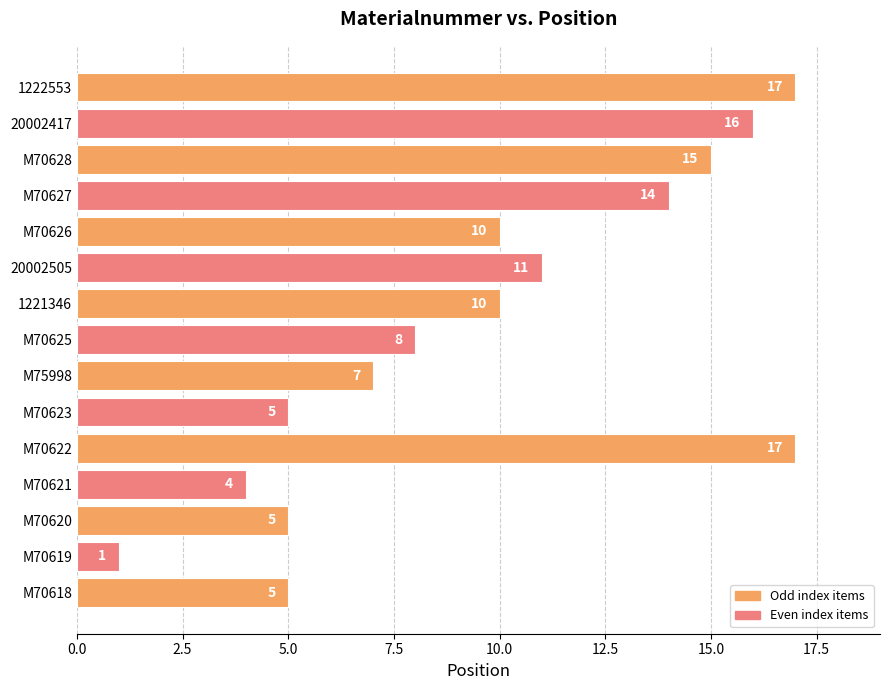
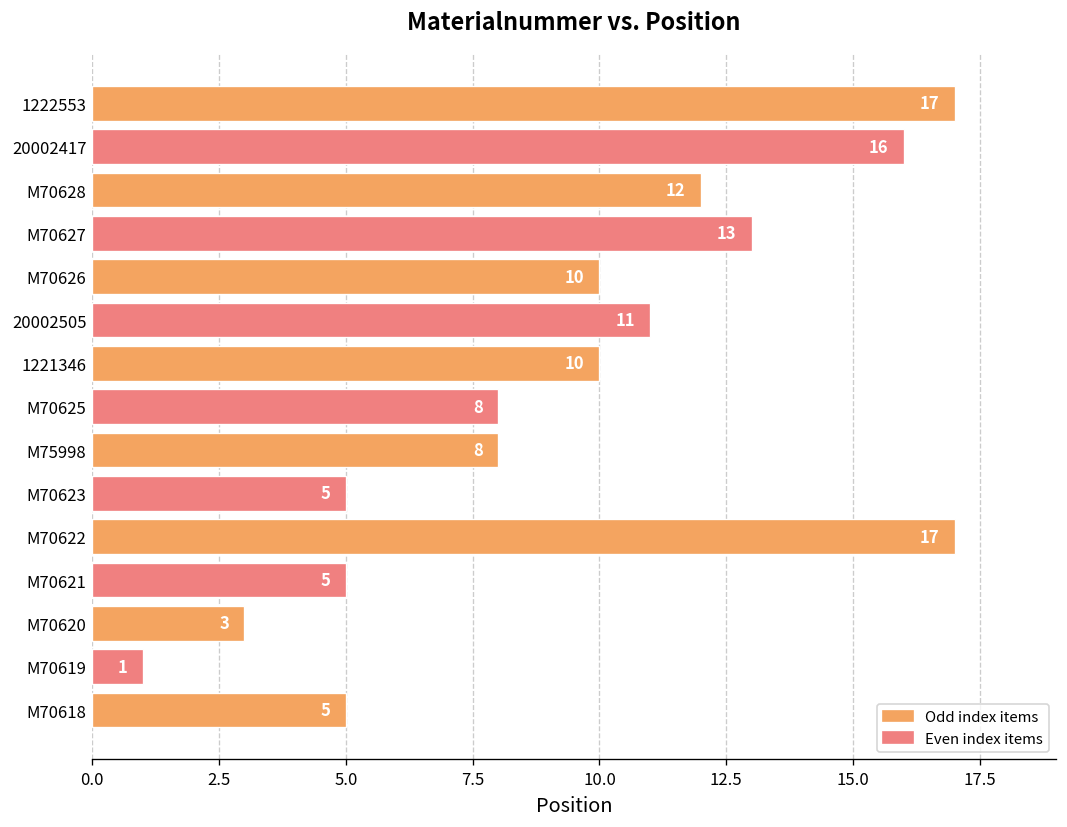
M70628: 15 -> 12
M70627: 14 -> 13
M75998: 7 -> 8
M70621: 4 -> 5
M70620: 5 -> 3
